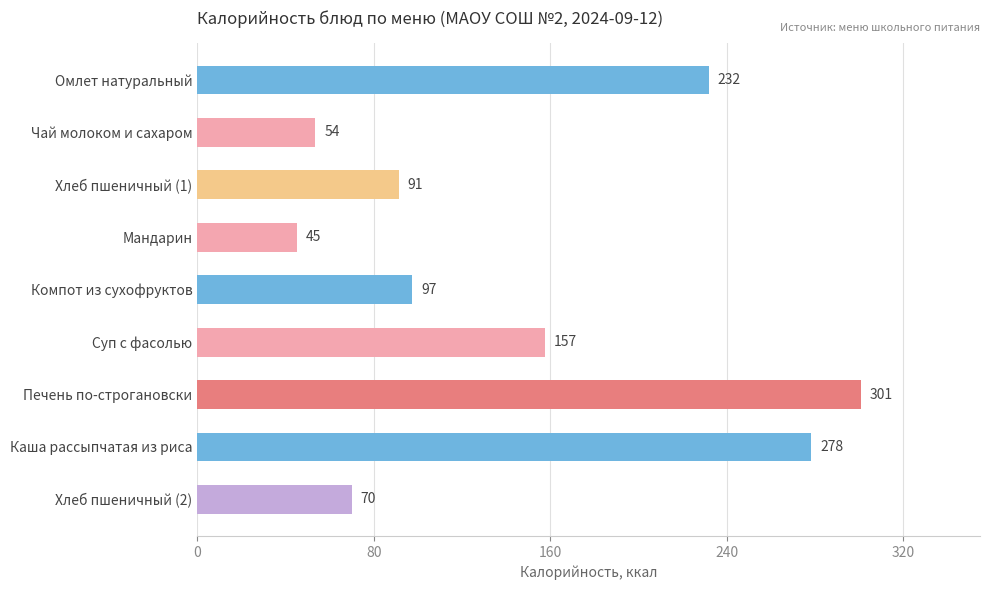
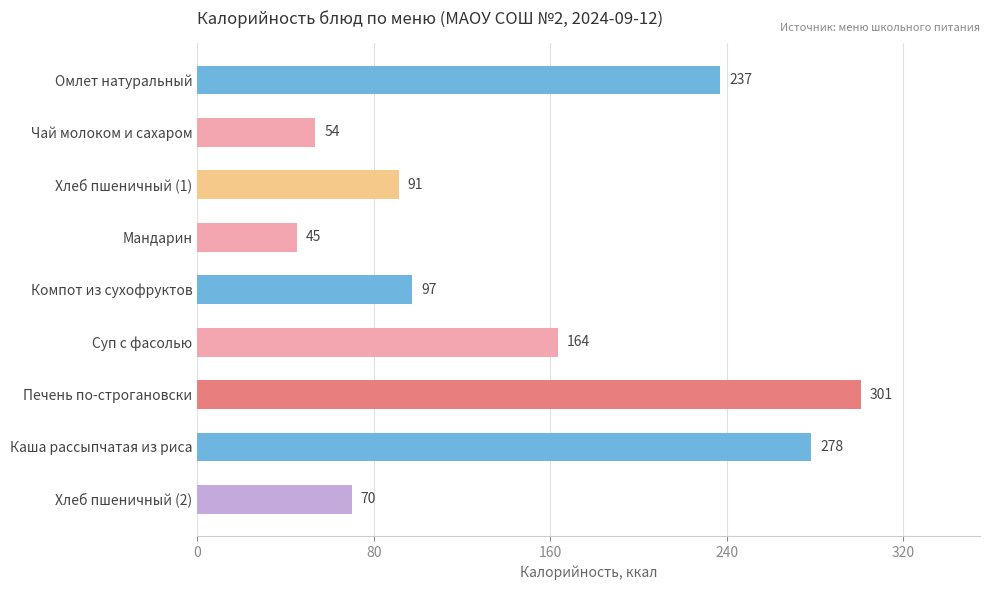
Омлет натуральный: 232 -> 237
Суп с фасолью: 157 -> 164
